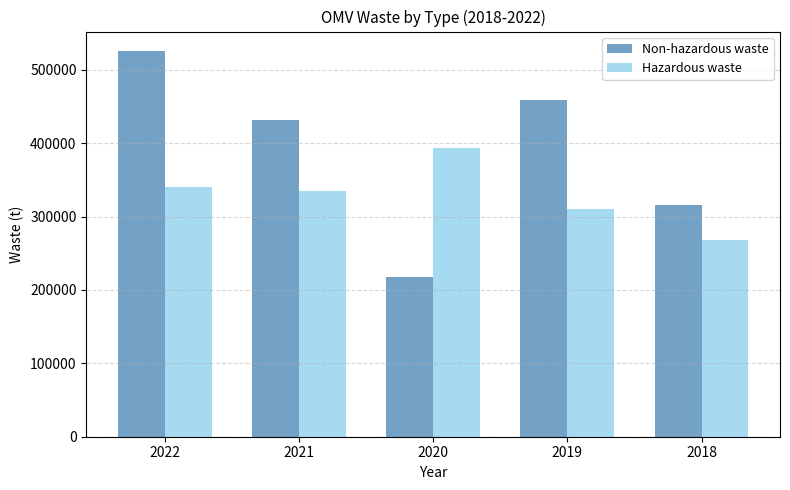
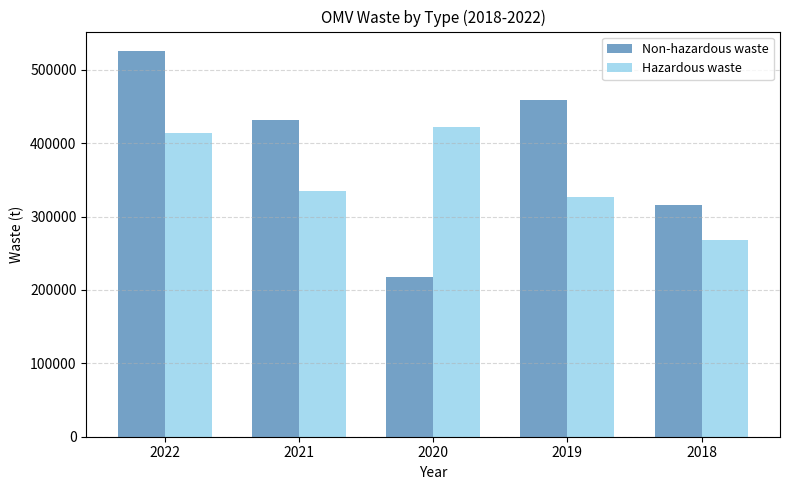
Hazardous waste, 2022: 340000 -> 410000
Hazardous waste, 2020: 390000 -> 420000
Hazardous waste, 2019: 310000 -> 330000
